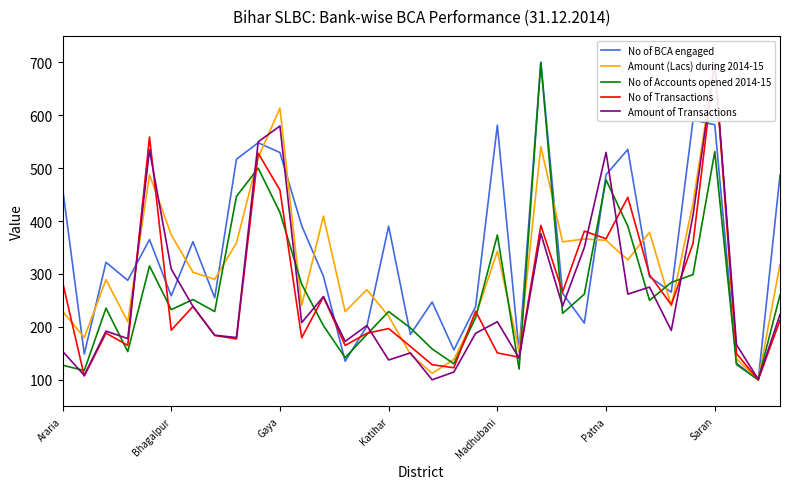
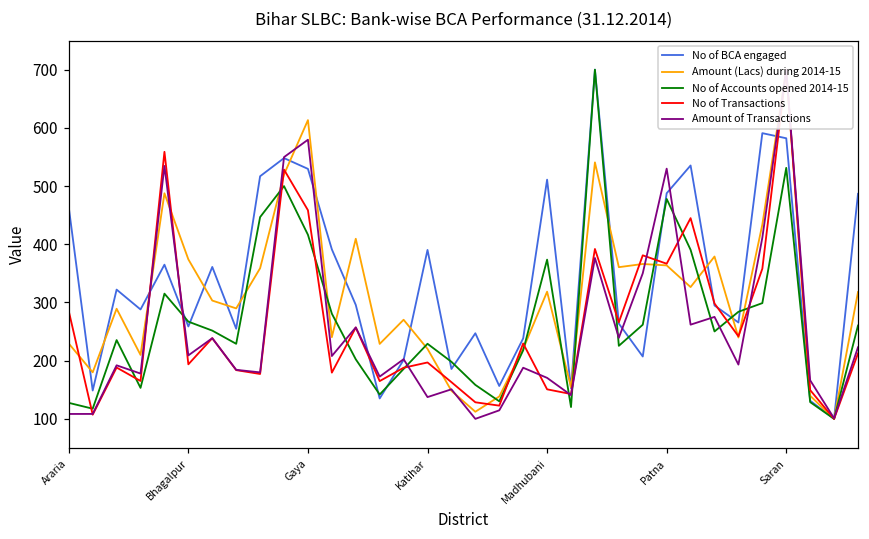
Amount of Transactions, Araria: 150 -> 110
No of Accounts opened 2014-15, Bhagalpur: 230 -> 270
Amount of Transactions, Bhagalpur: 310 -> 210
No of BCA engaged, Madhubani: 580 -> 510
Amount (Lacs) during 2014-15, Madhubani: 340 -> 320
Amount of Transactions, Madhubani: 210 -> 170
